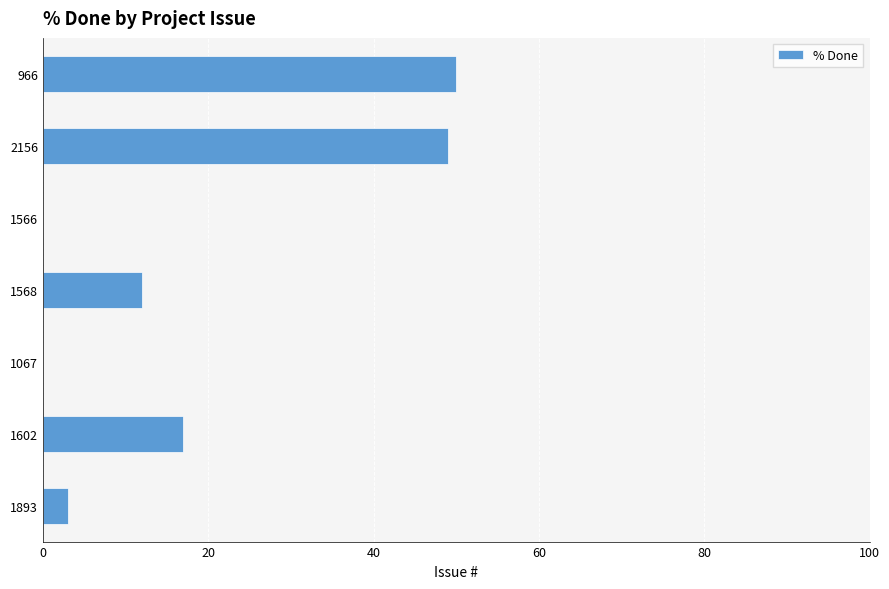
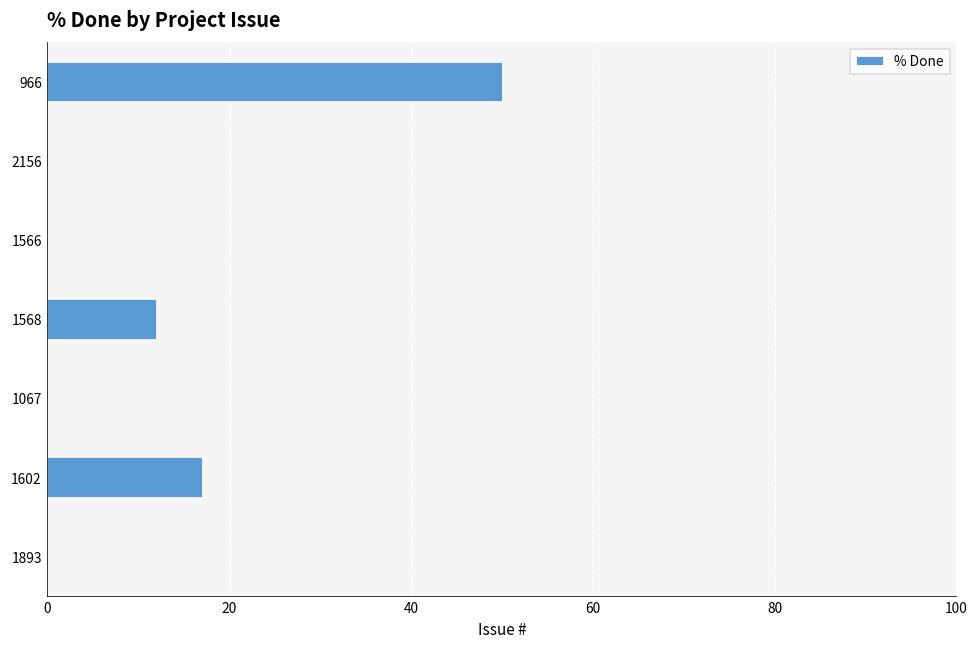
2156: 49 -> 0
1893: 3 -> 0
